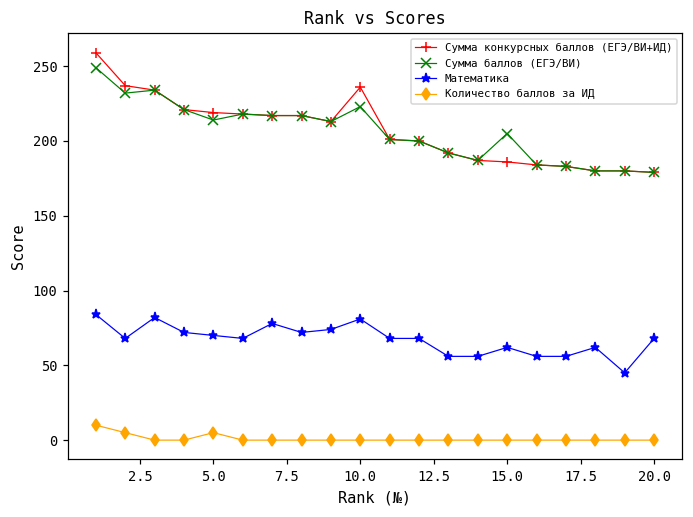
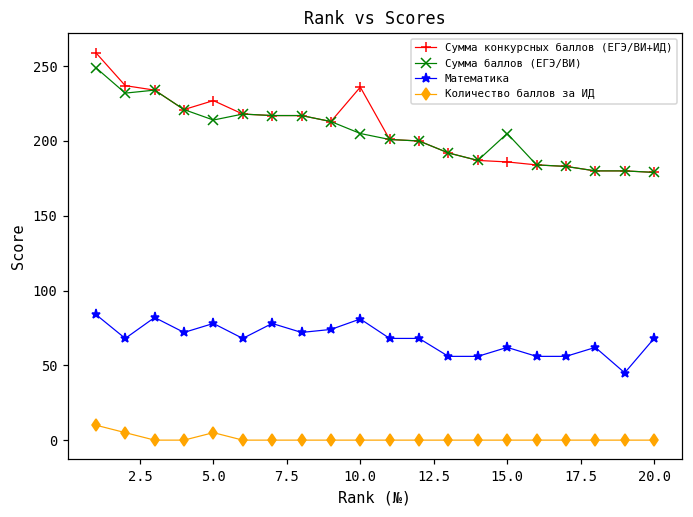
Сумма конкурсных баллов (ЕГЭ/ВИ+ИД), 5.0: 219 -> 227
Математика, 5.0: 70 -> 78
Сумма баллов (ЕГЭ/ВИ), 10.0: 223 -> 205
